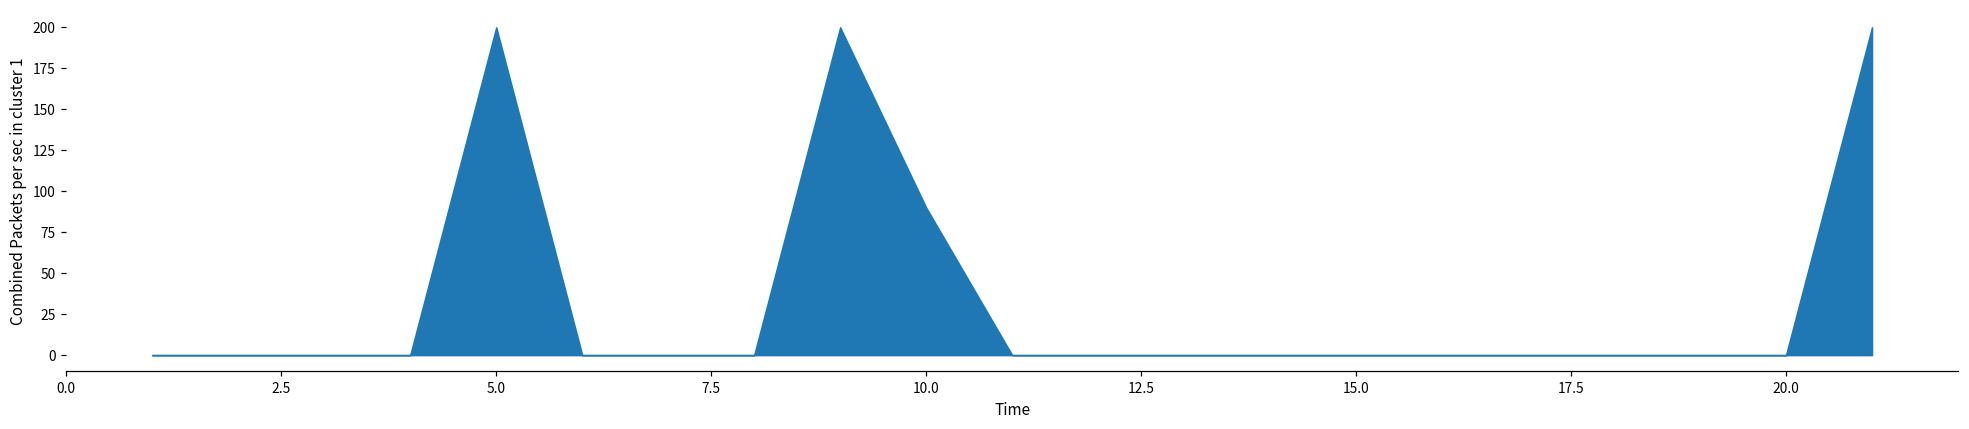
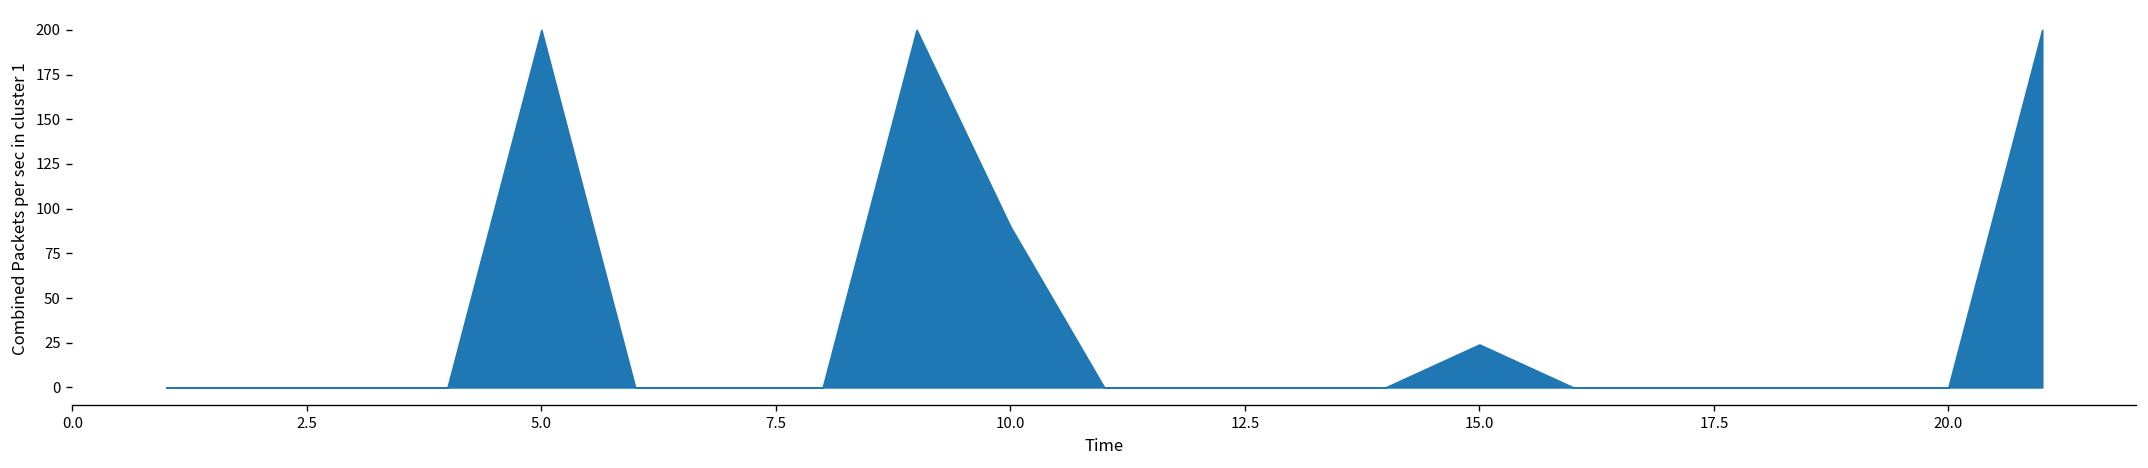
15.0: 0 -> 24
